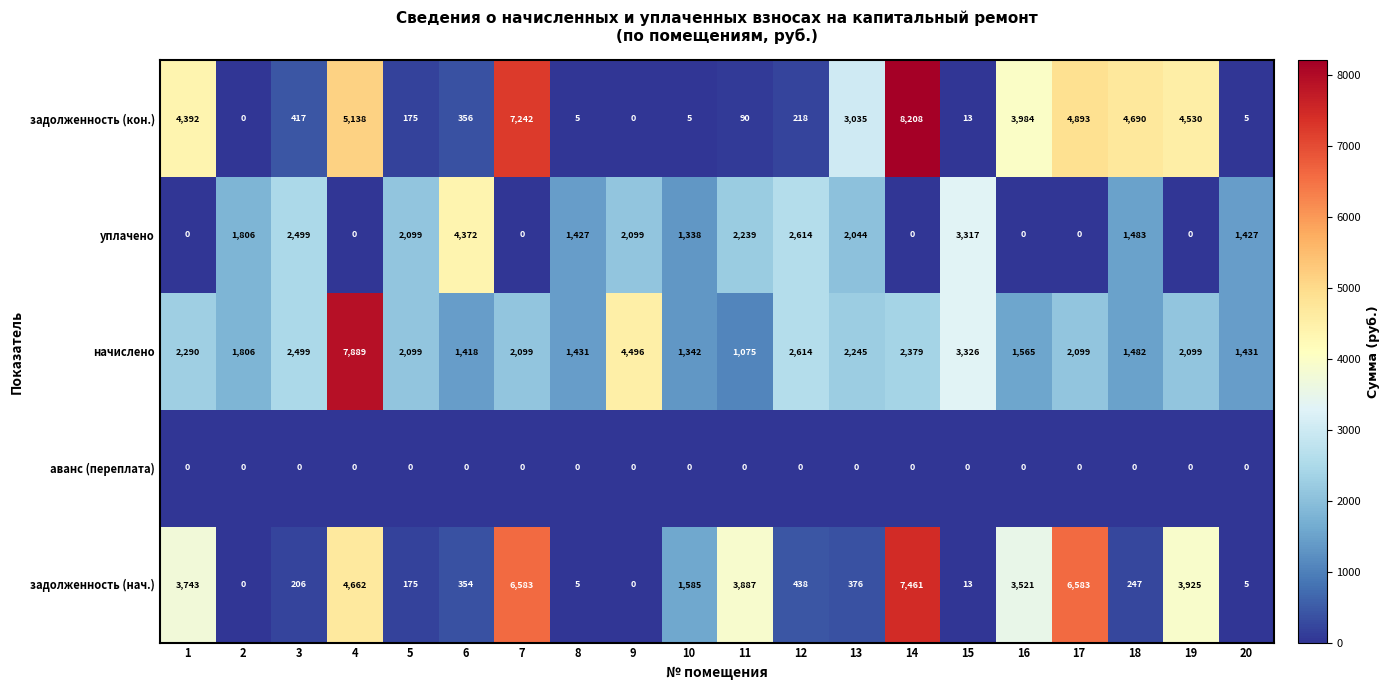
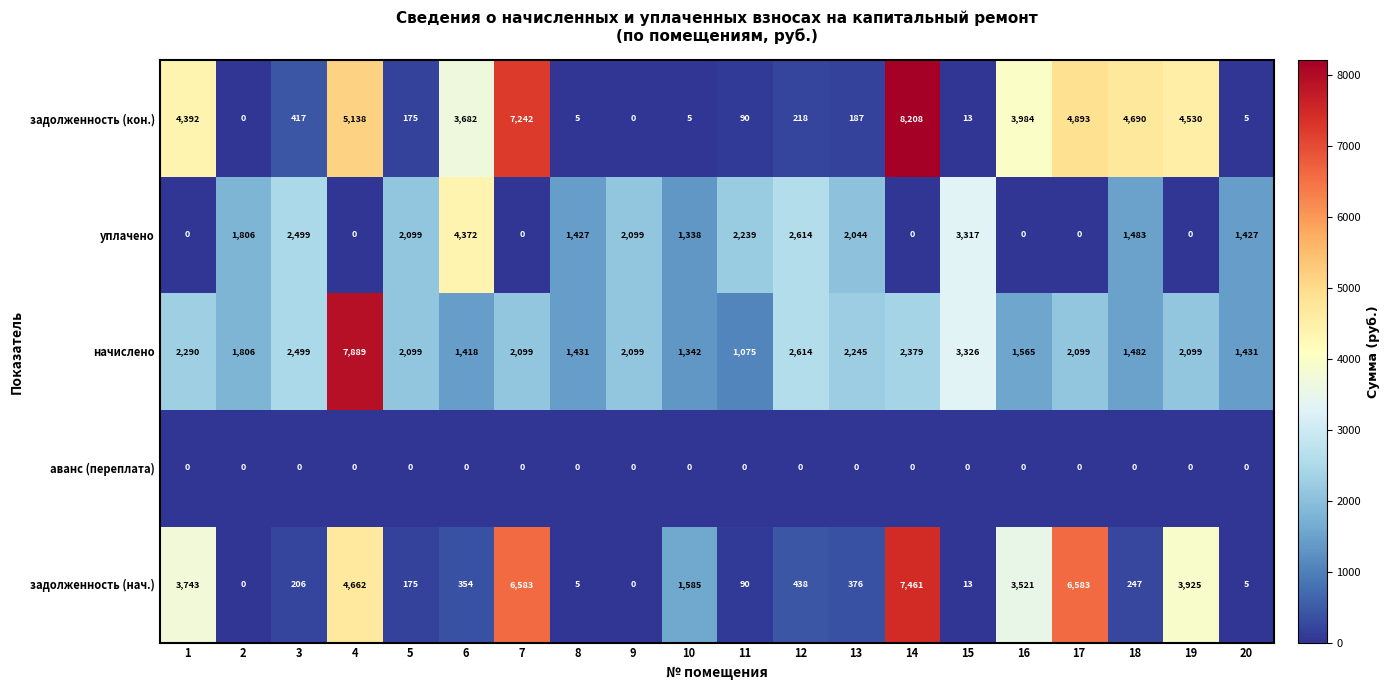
задолженность (кон.), 6: 356 -> 3,682
задолженность (кон.), 13: 3,035 -> 187
начислено, 9: 4,496 -> 2,099
задолженность (нач.), 11: 3,887 -> 90
